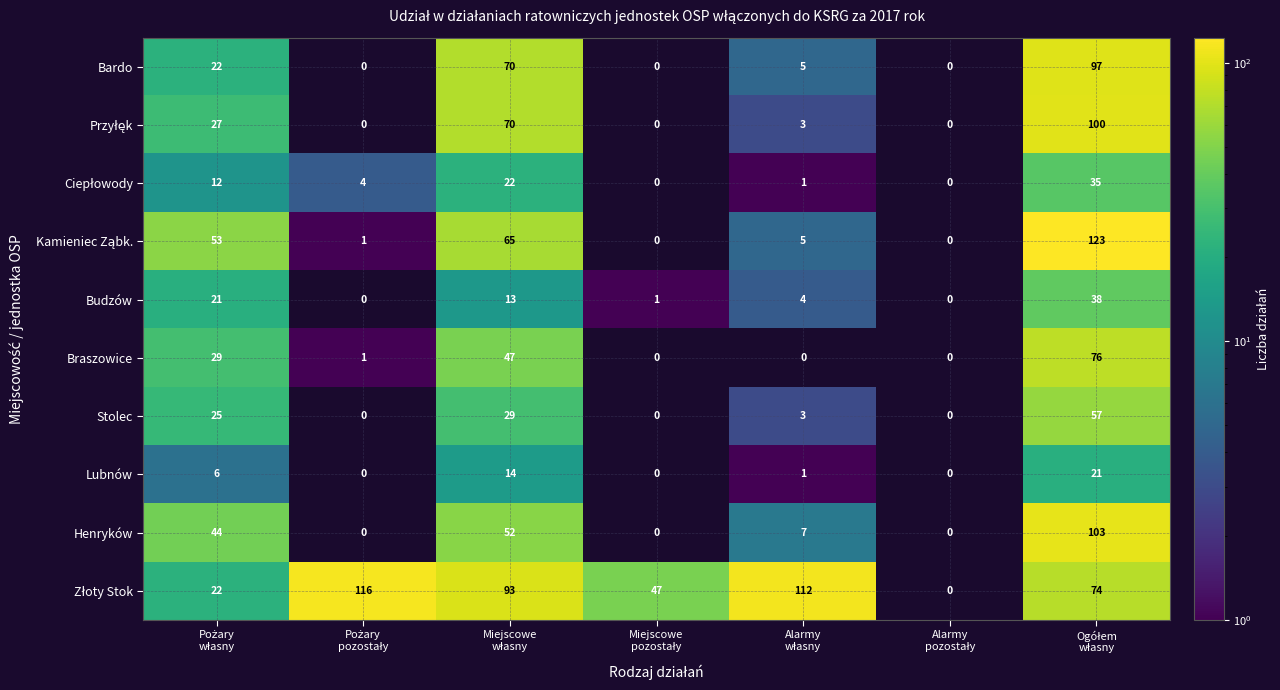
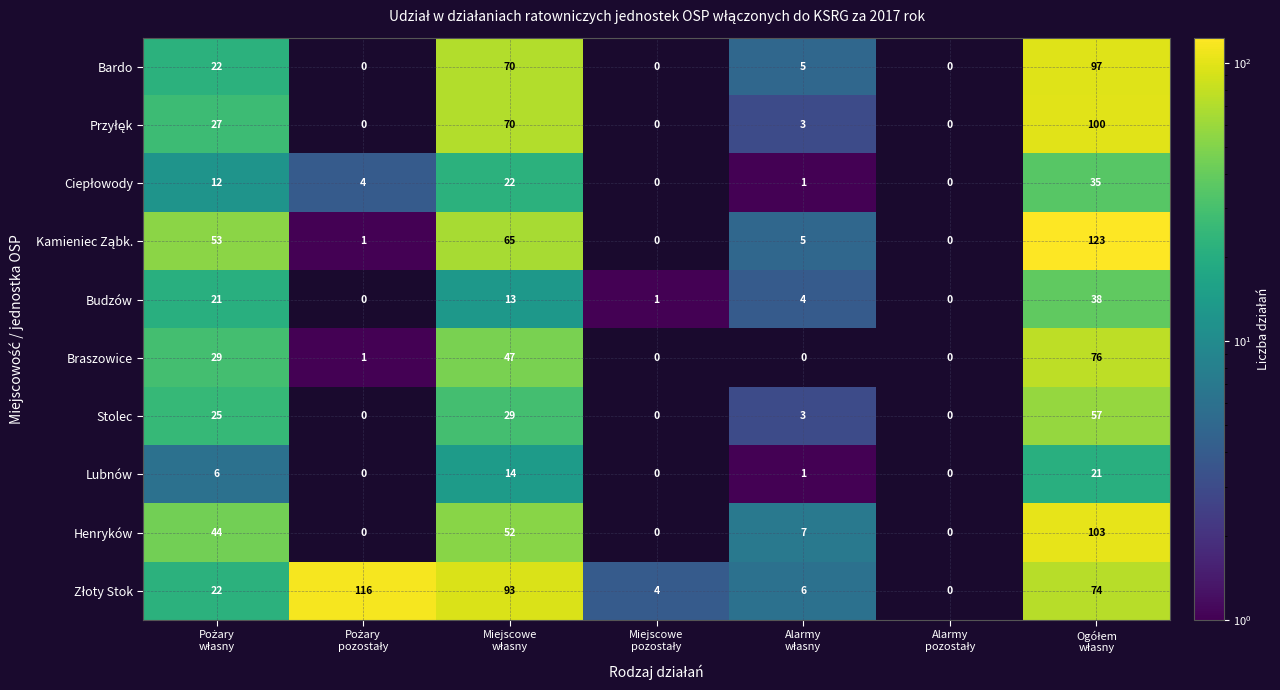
Złoty Stok, Miejscowe pozostały: 47 -> 4
Złoty Stok, Alarmy własny: 112 -> 6
